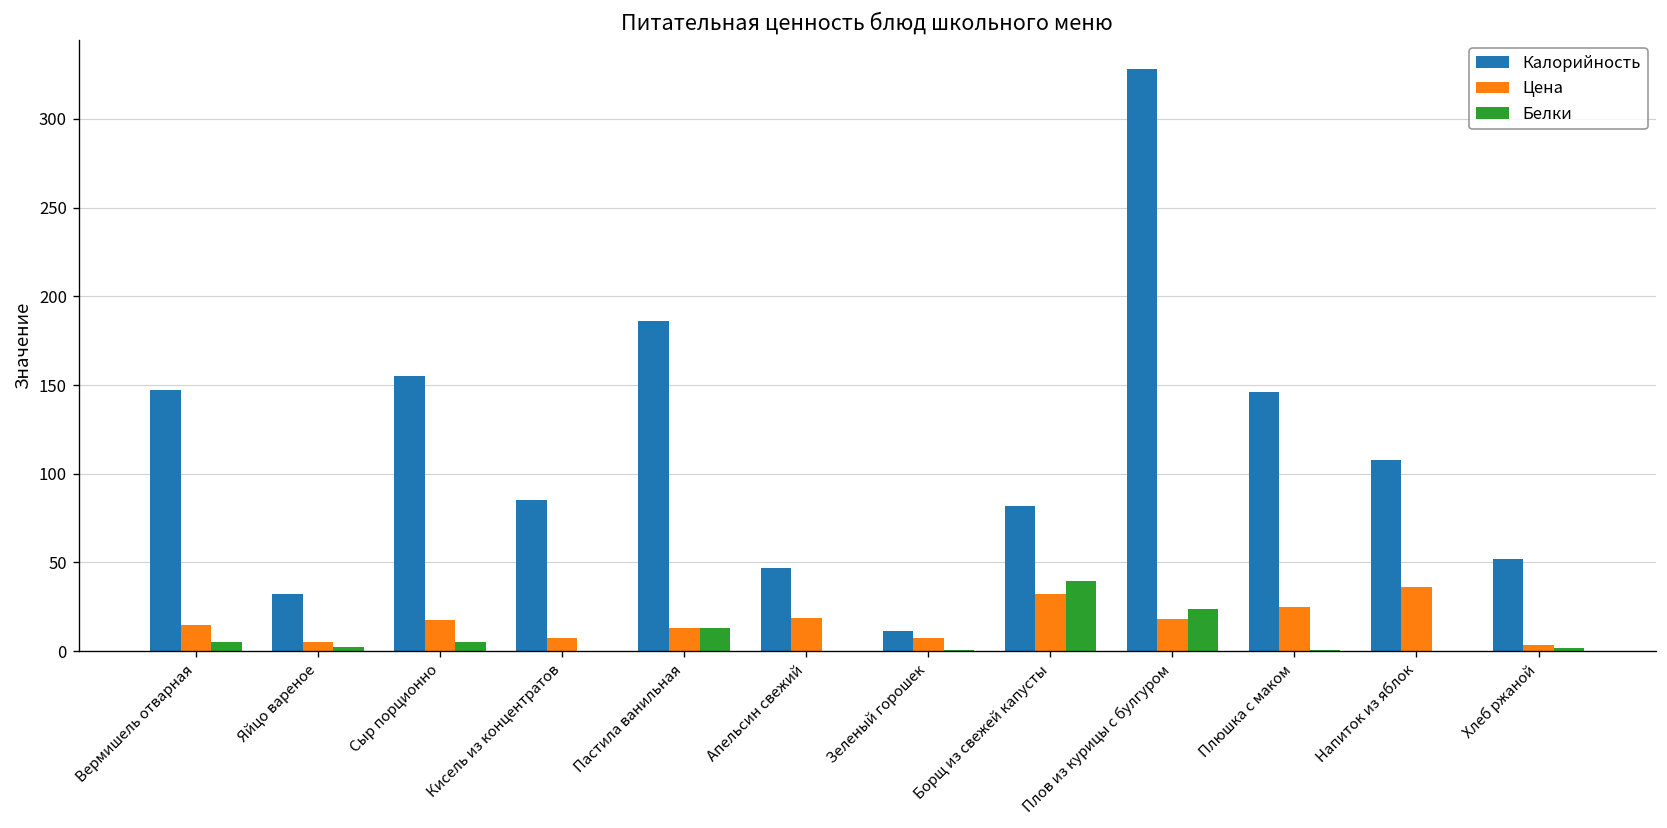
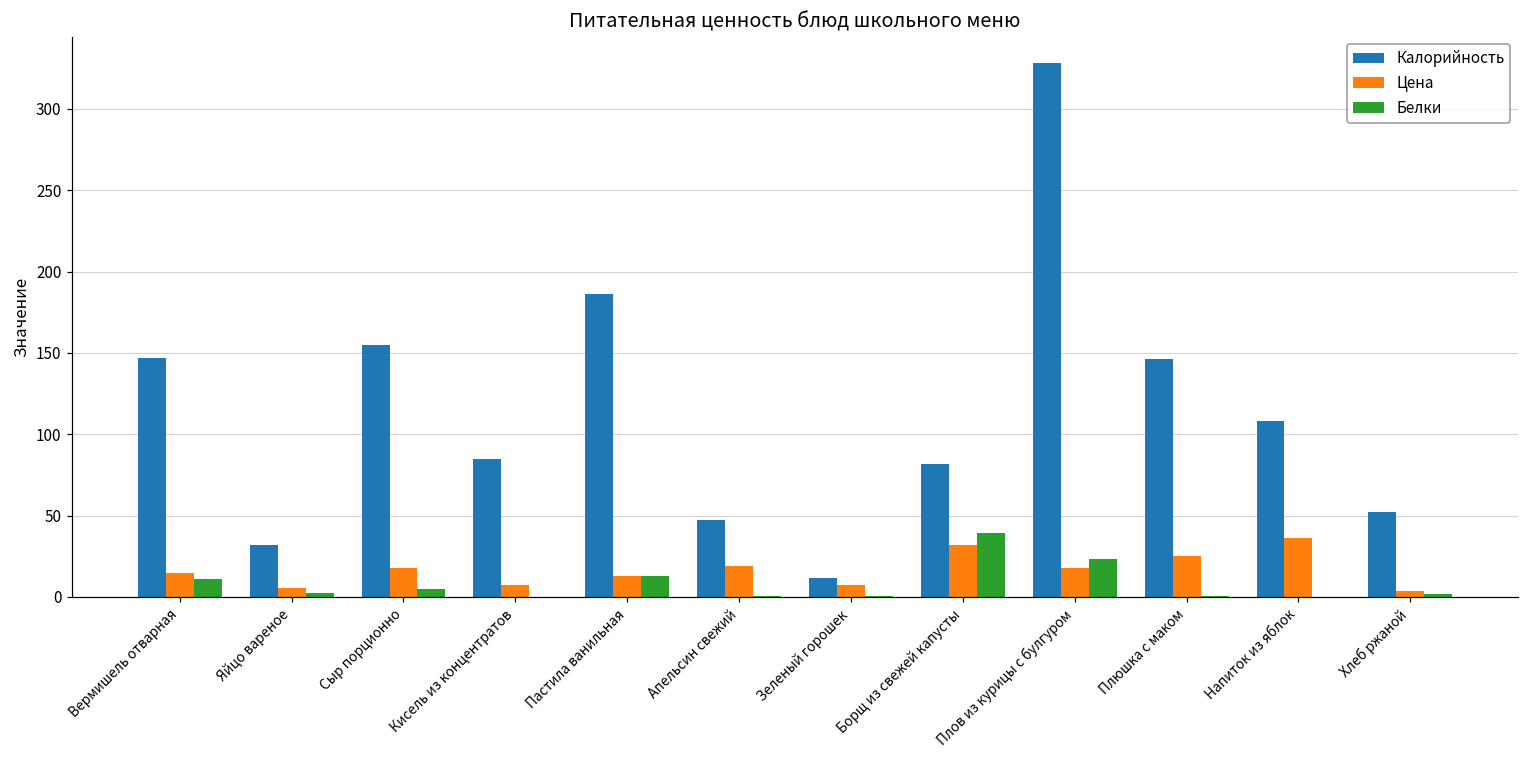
Белки, Вермишель отварная: 5 -> 11
